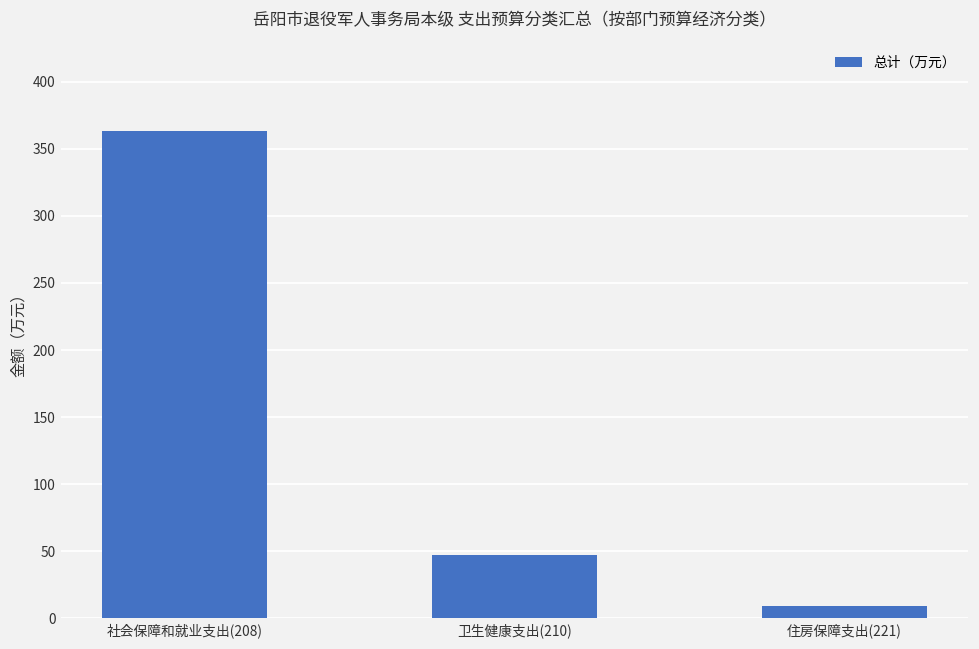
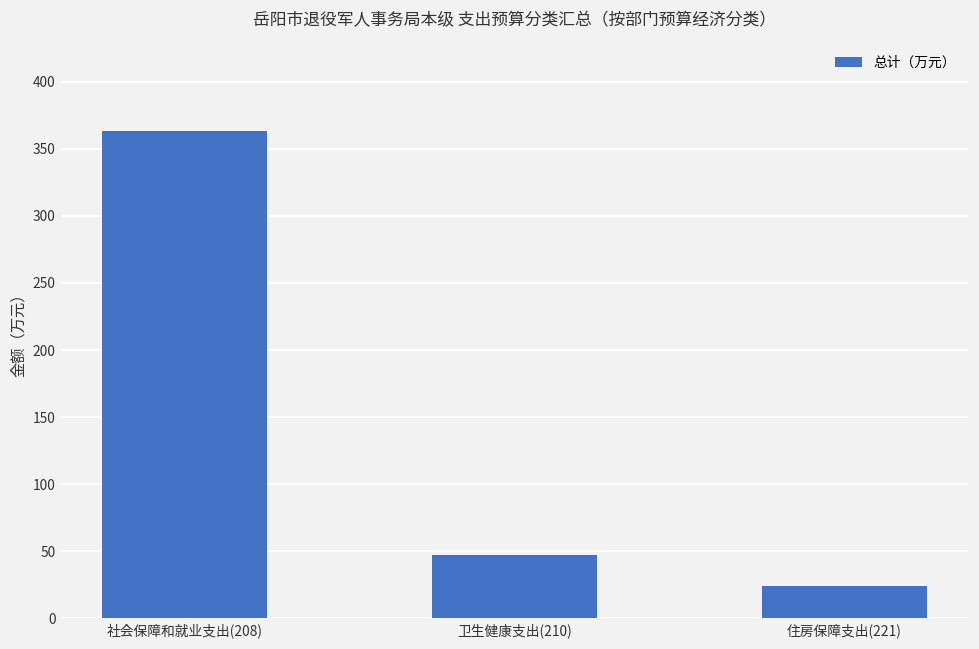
住房保障支出(221): 9 -> 24
